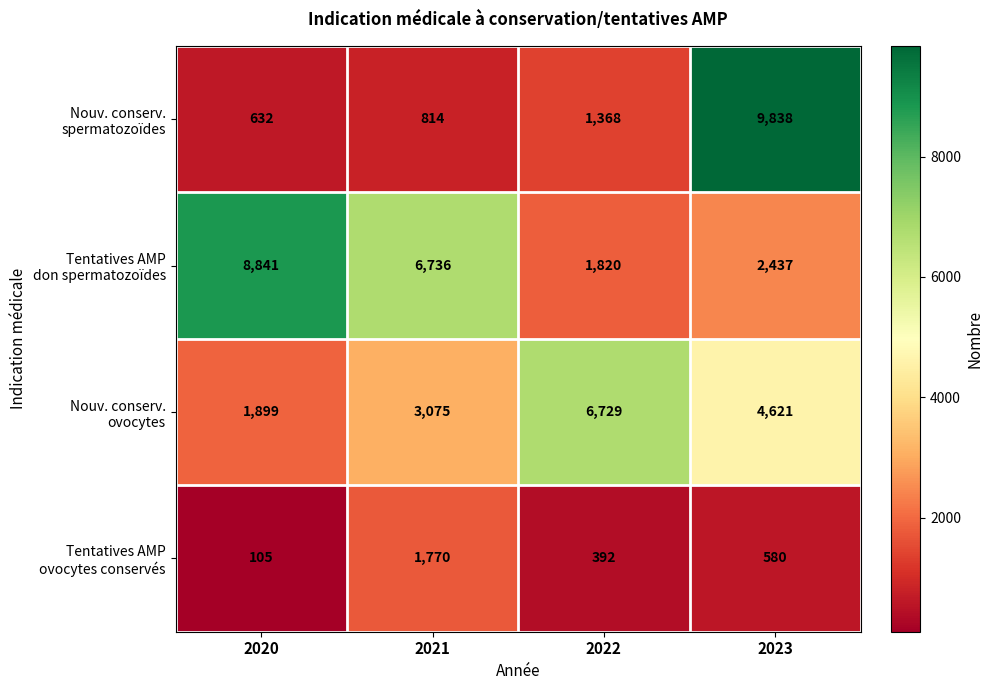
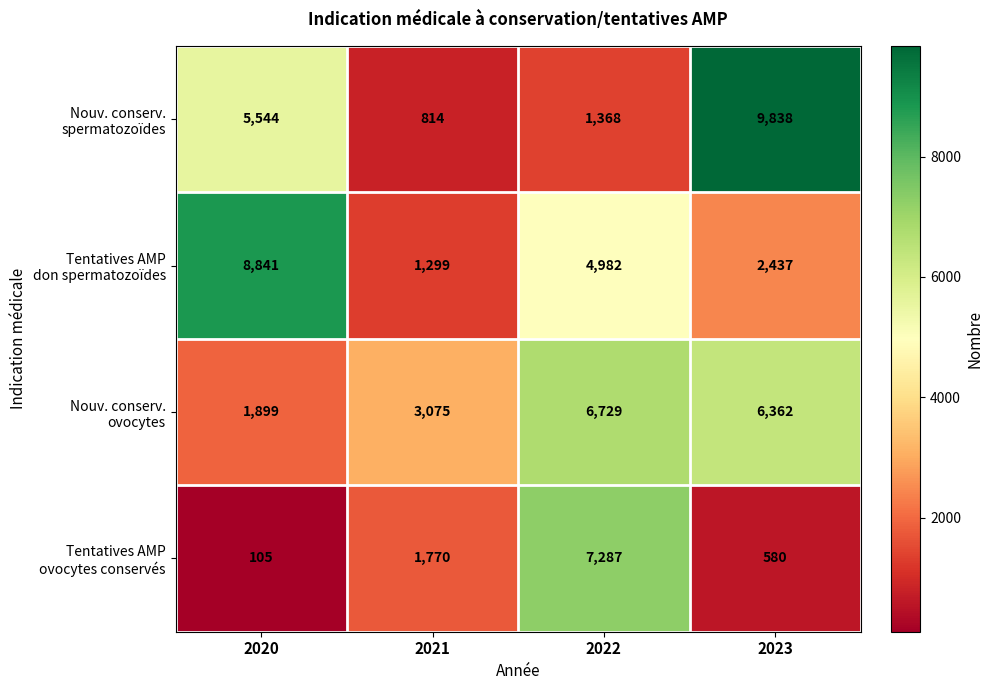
Nouv. conserv. spermatozoïdes, 2020: 632 -> 5,544
Tentatives AMP don spermatozoïdes, 2021: 6,736 -> 1,299
Tentatives AMP don spermatozoïdes, 2022: 1,820 -> 4,982
Nouv. conserv. ovocytes, 2023: 4,621 -> 6,362
Tentatives AMP ovocytes conservés, 2022: 392 -> 7,287
